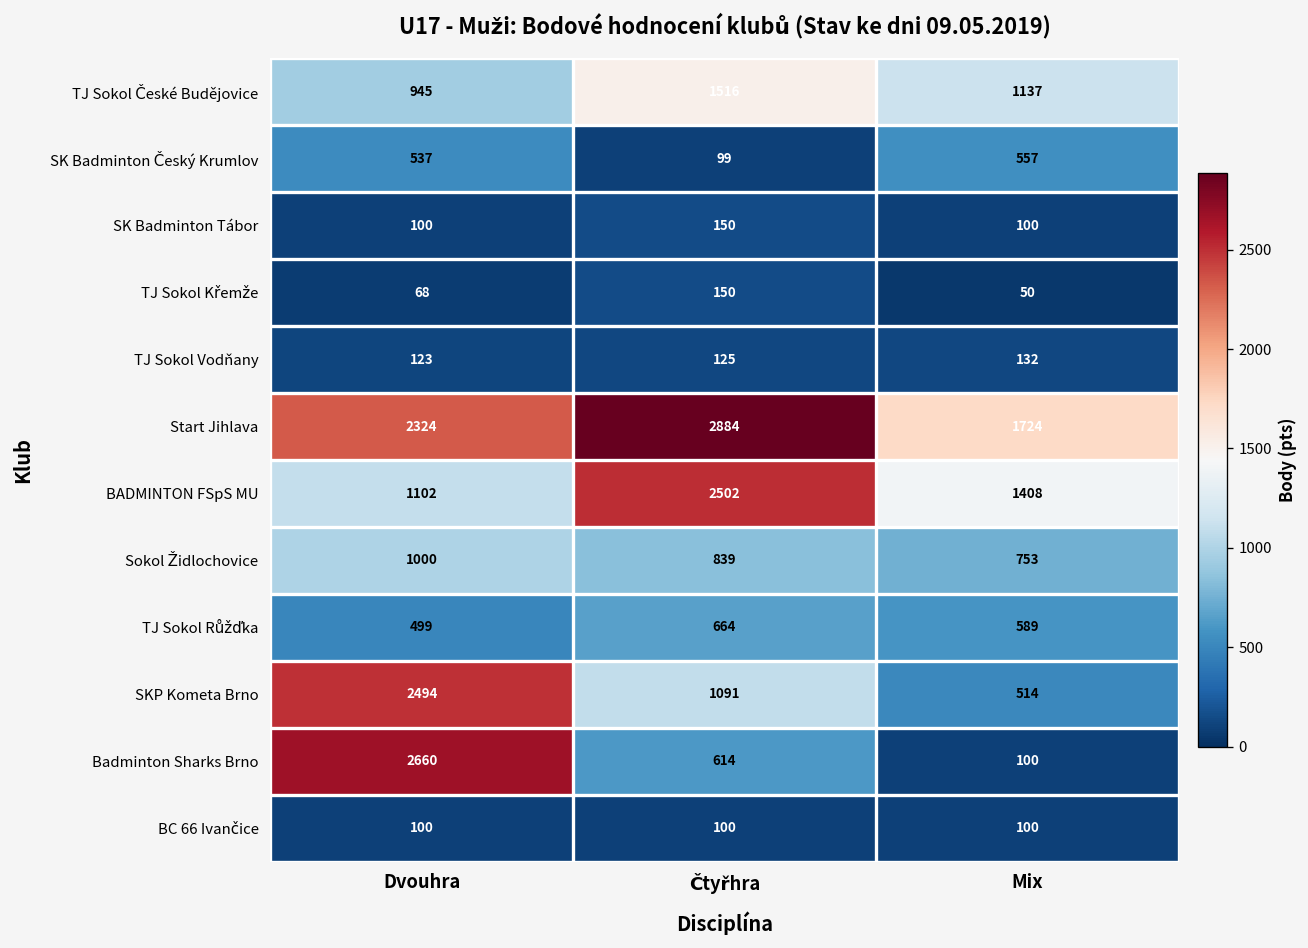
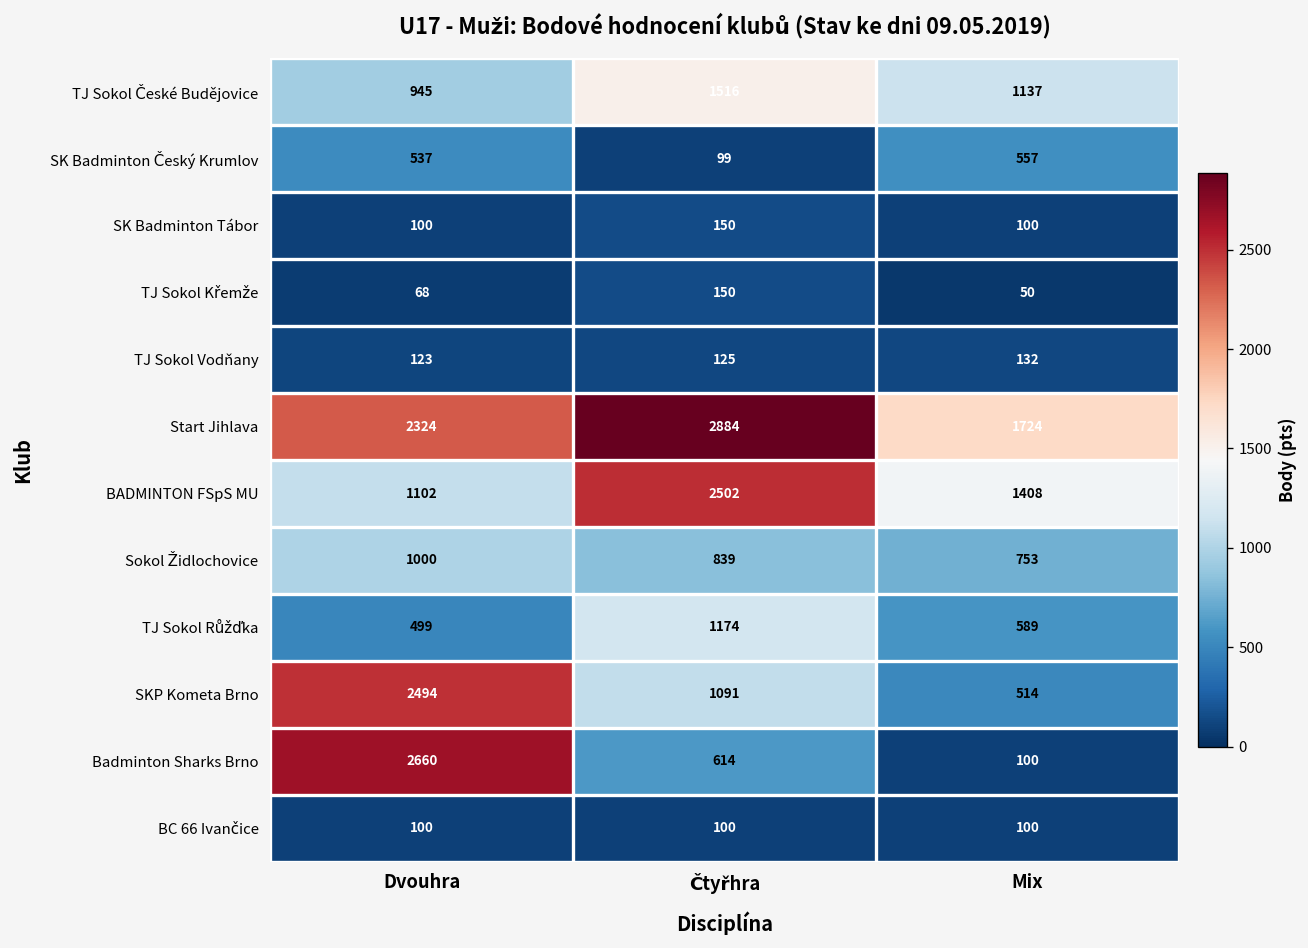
TJ Sokol Růžďka, Čtyřhra: 664 -> 1174
